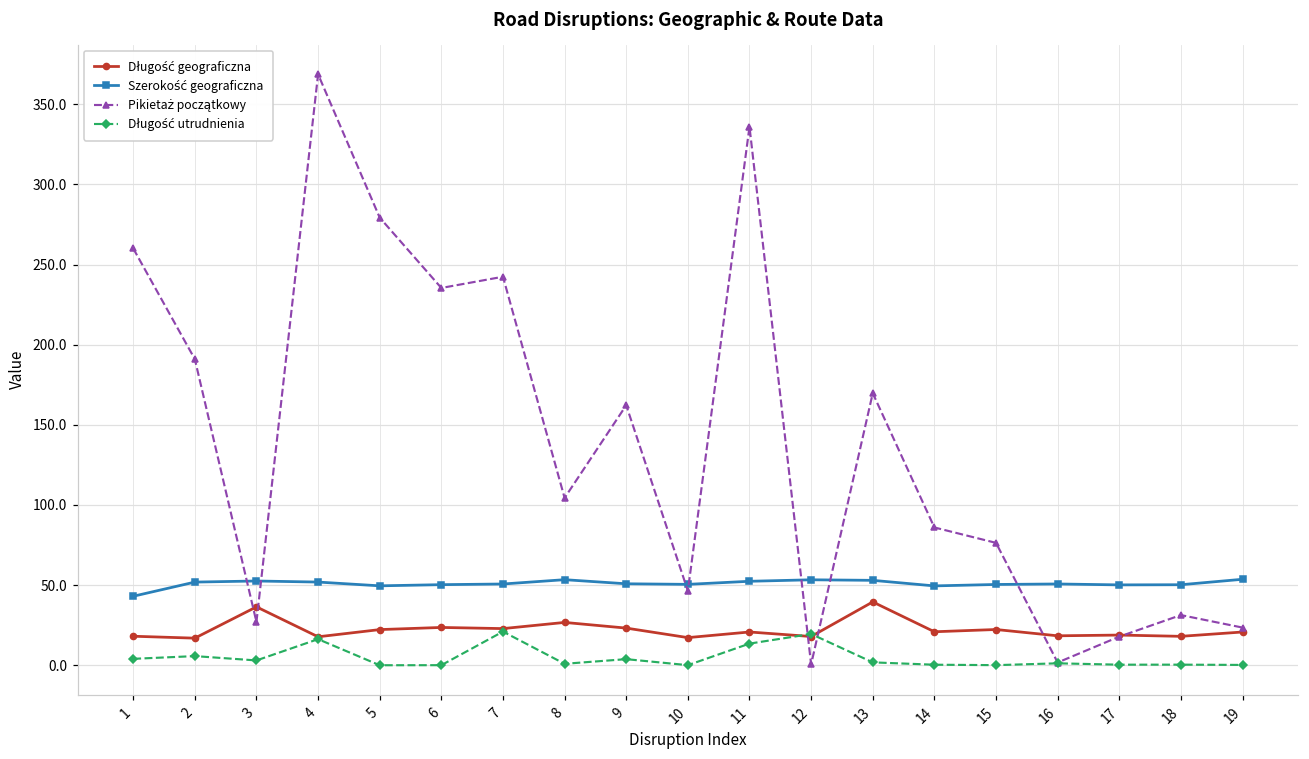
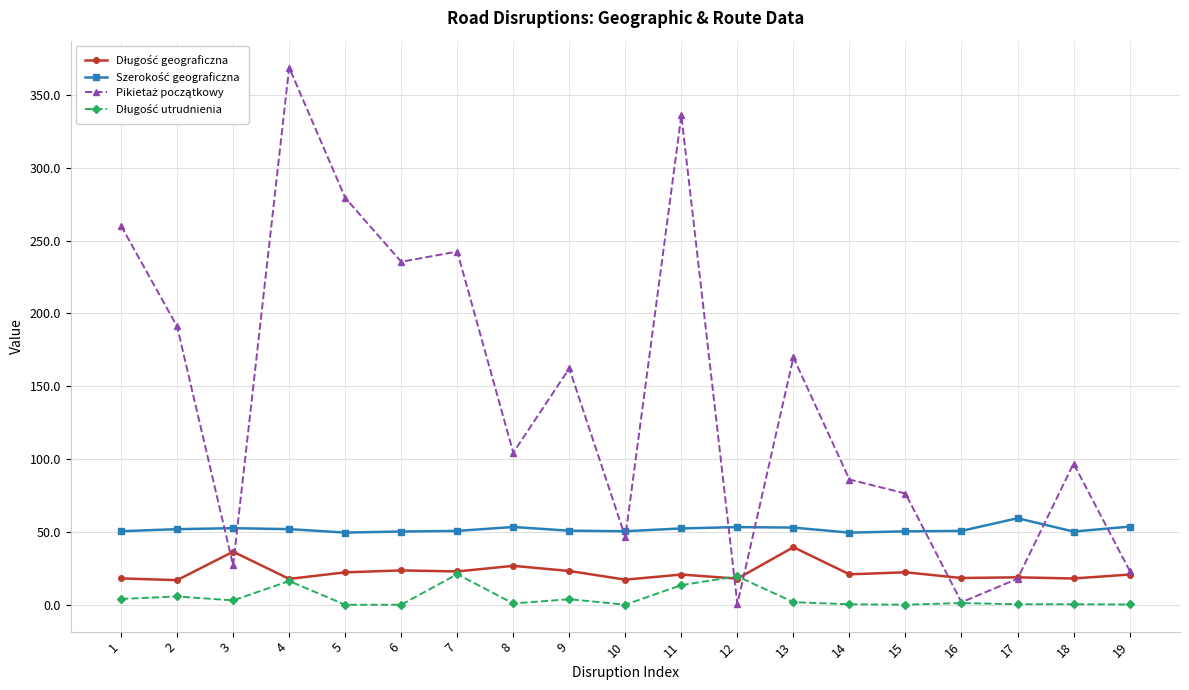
Szerokość geograficzna, 1: 43 -> 50
Szerokość geograficzna, 17: 50 -> 59
Pikietaż początkowy, 18: 31 -> 97
